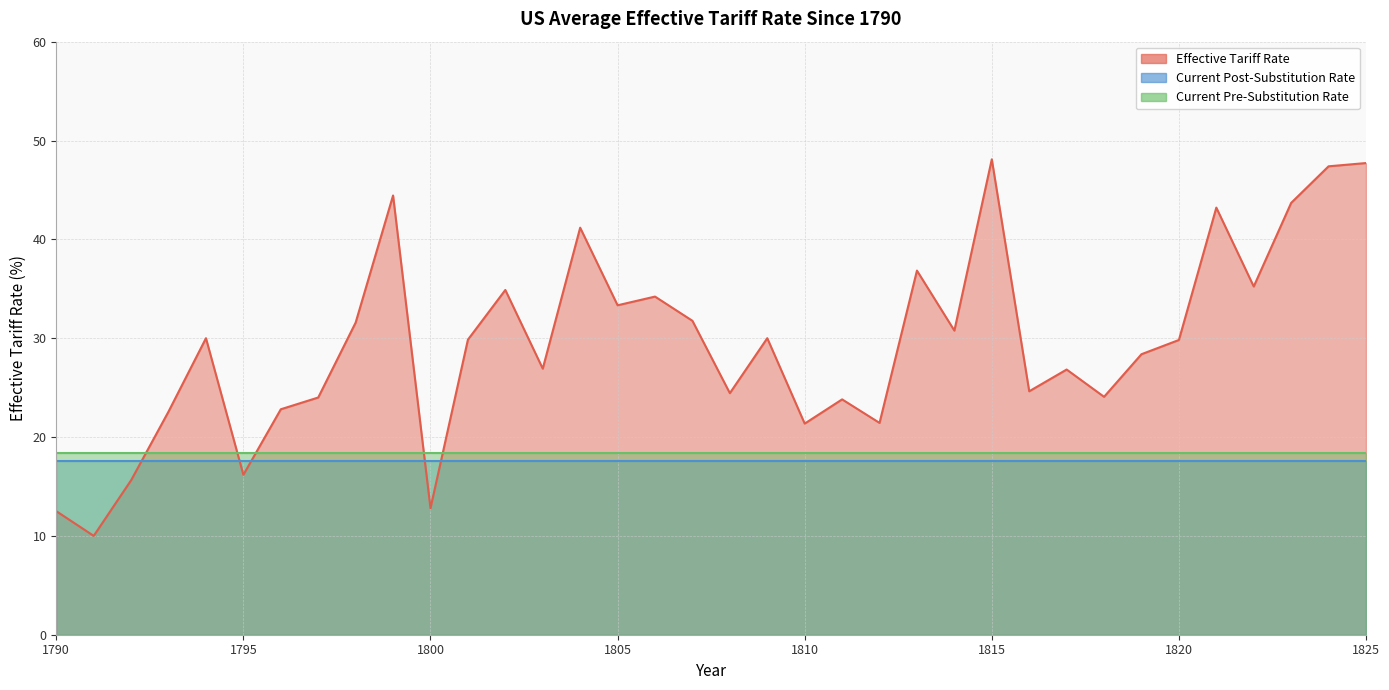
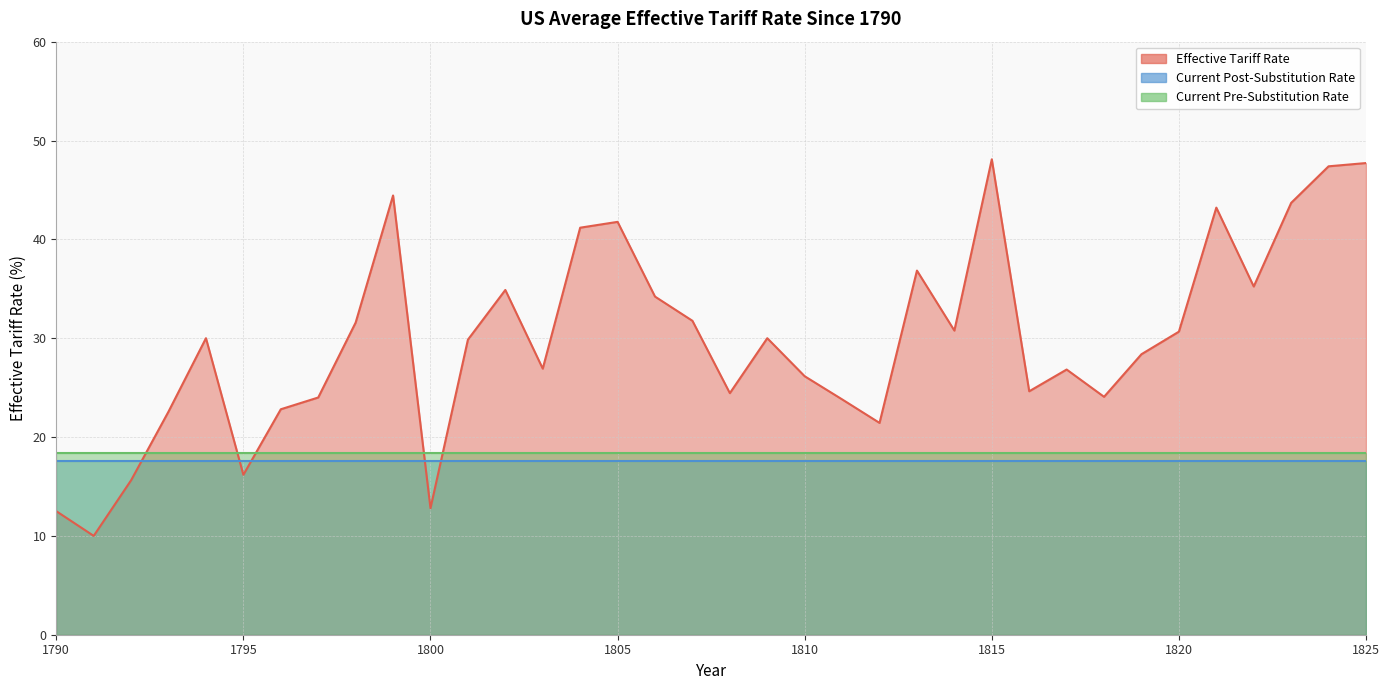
Effective Tariff Rate, 1805: 33 -> 42
Effective Tariff Rate, 1810: 21 -> 26
Effective Tariff Rate, 1820: 30 -> 31
